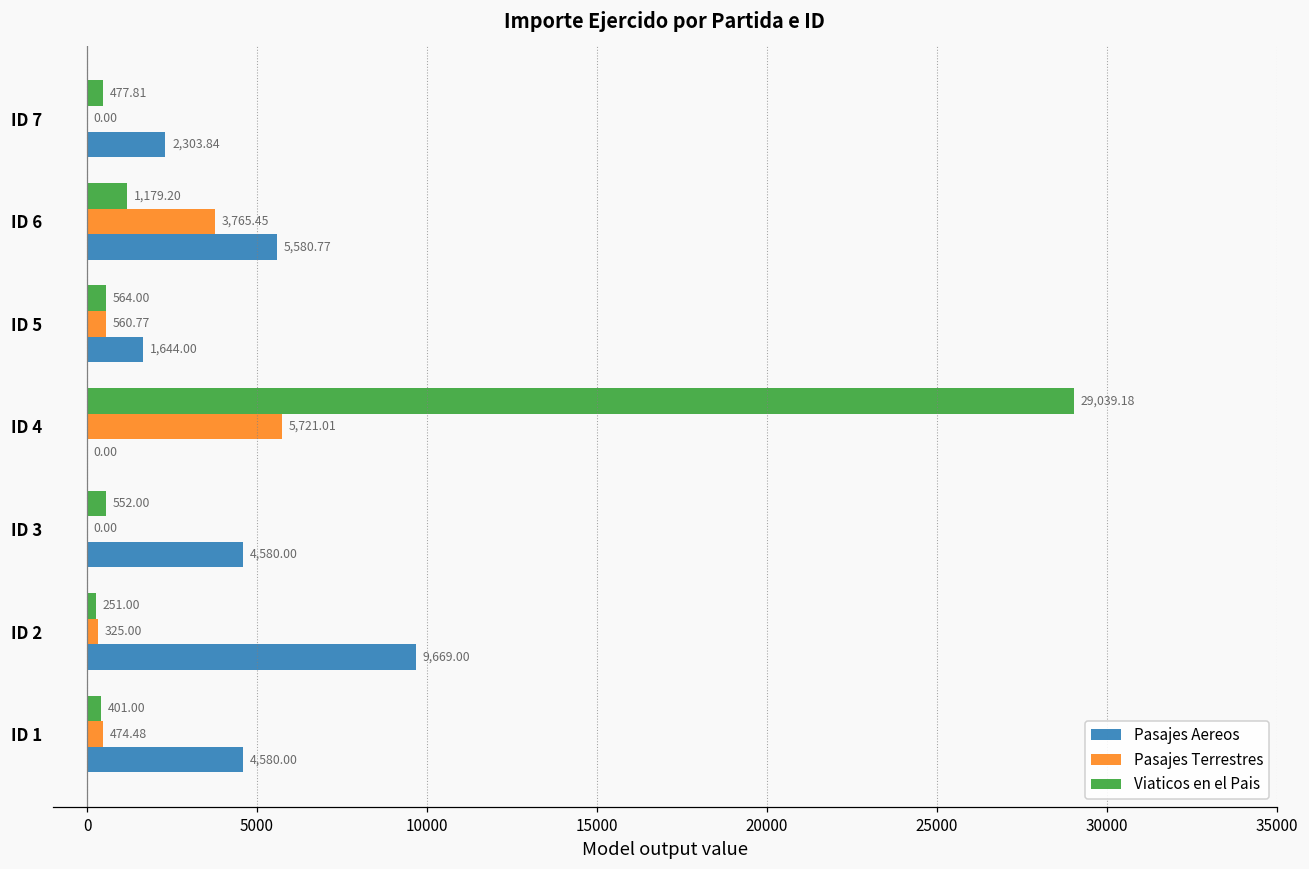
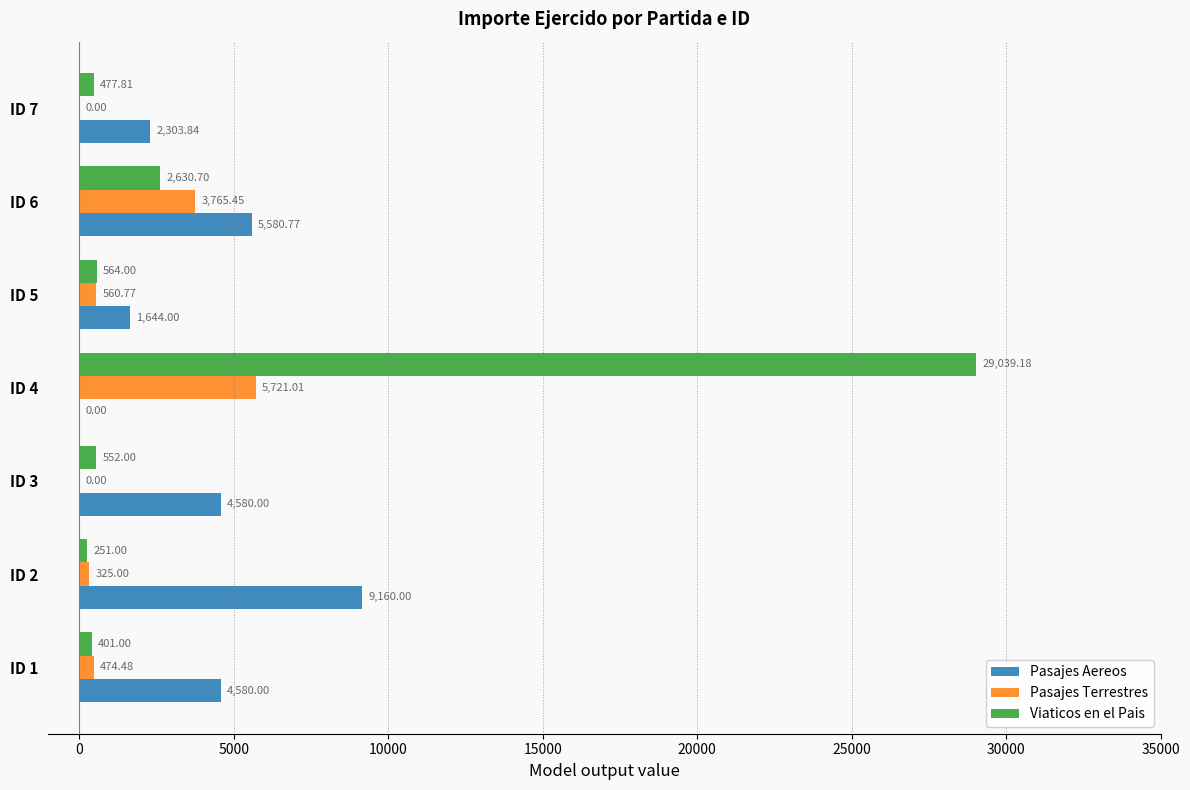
Viaticos en el Pais, ID 6: 1,179.20 -> 2,630.70
Pasajes Aereos, ID 2: 9,669.00 -> 9,160.00
